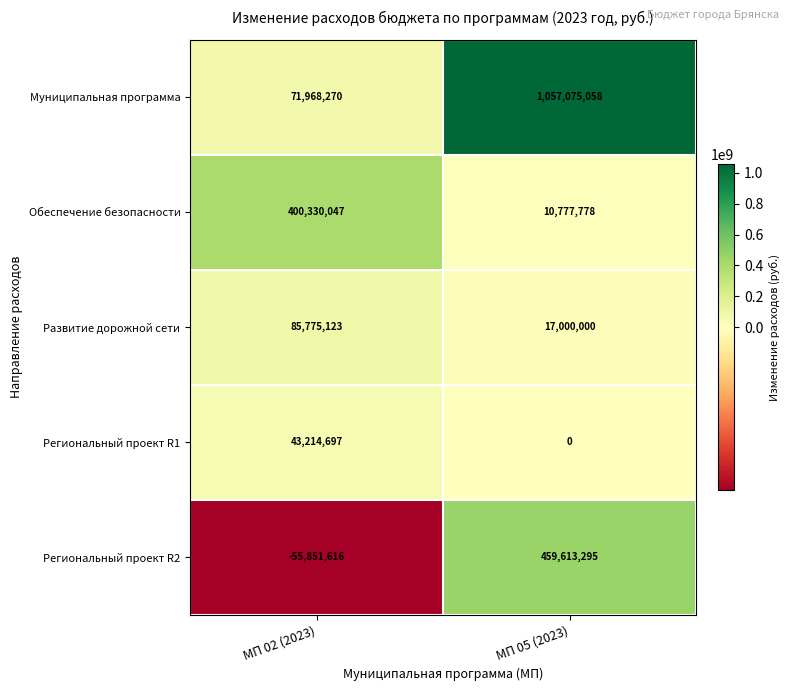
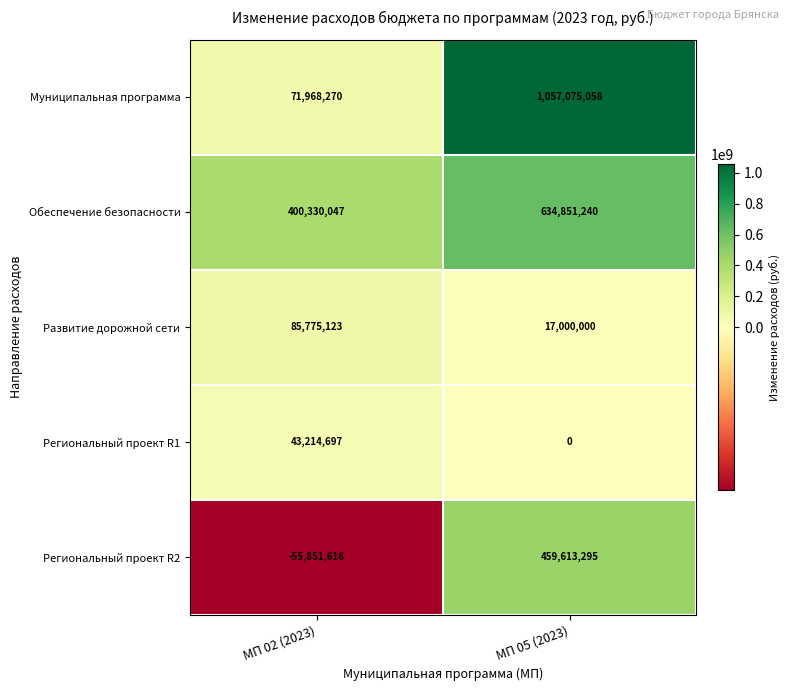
Обеспечение безопасности, МП 05 (2023): 10,777,778 -> 634,851,240
